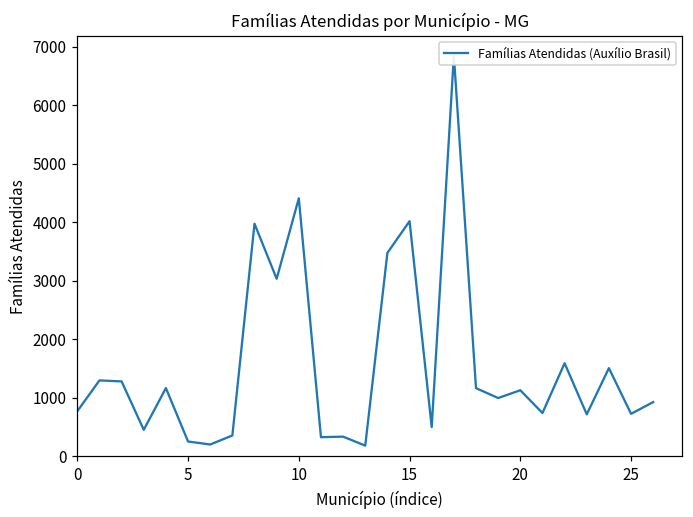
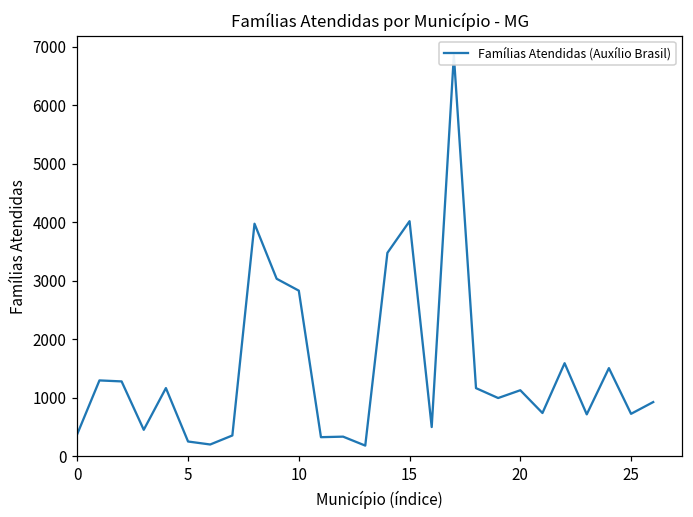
0: 800 -> 400
10: 4400 -> 2800
